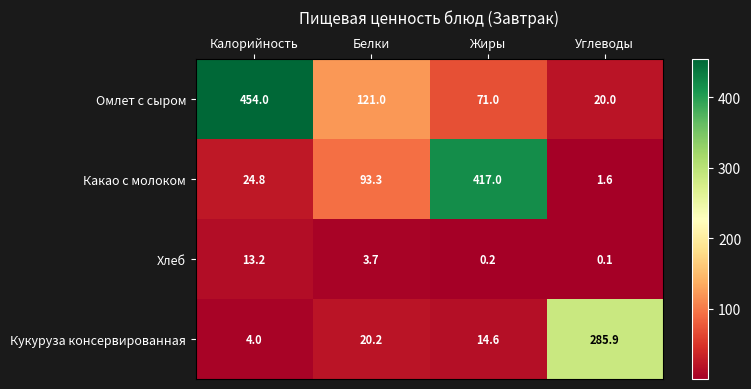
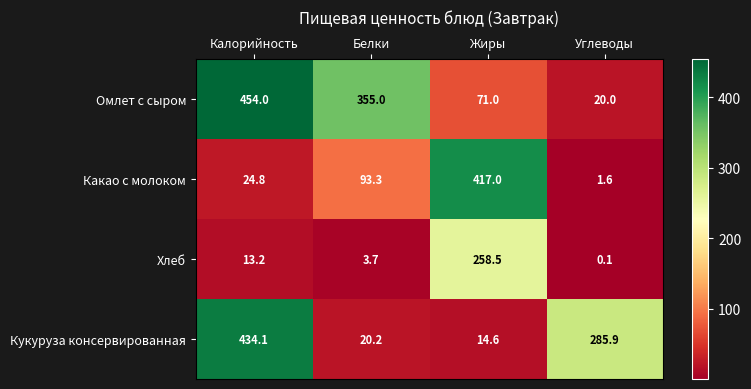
Омлет с сыром, Белки: 121.0 -> 355.0
Хлеб, Жиры: 0.2 -> 258.5
Кукуруза консервированная, Калорийность: 4.0 -> 434.1
